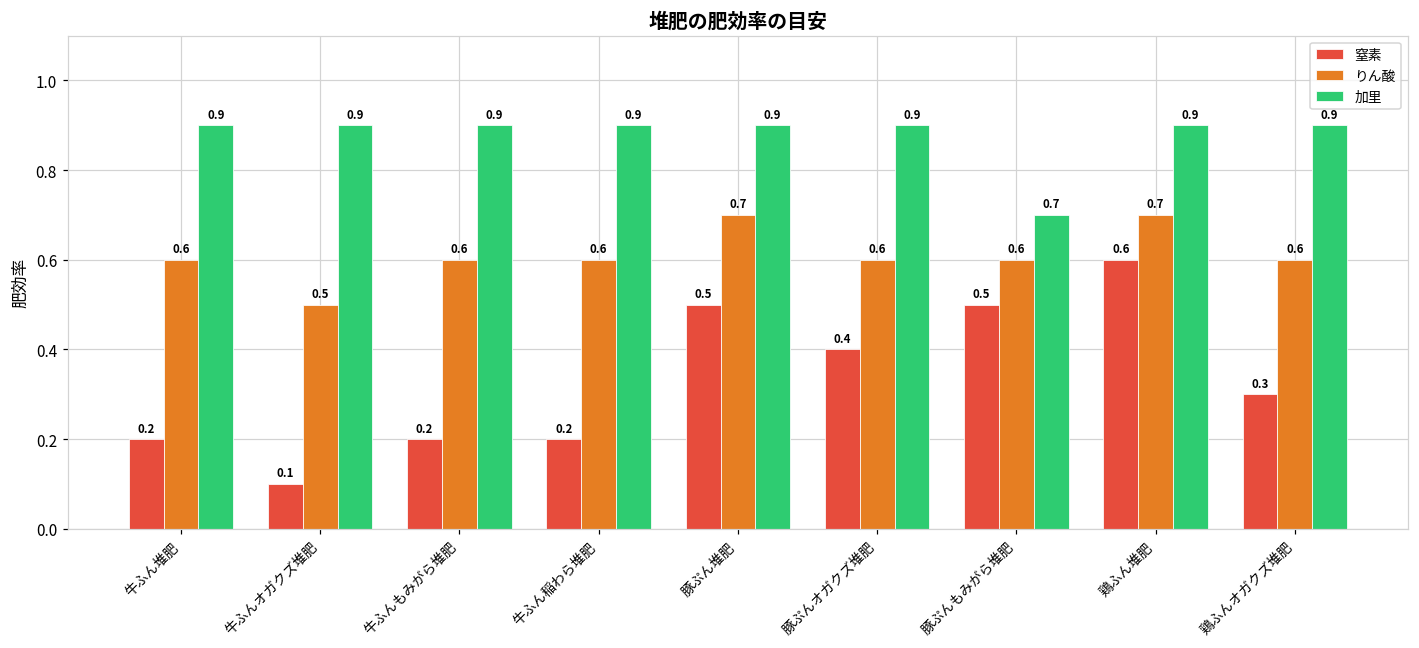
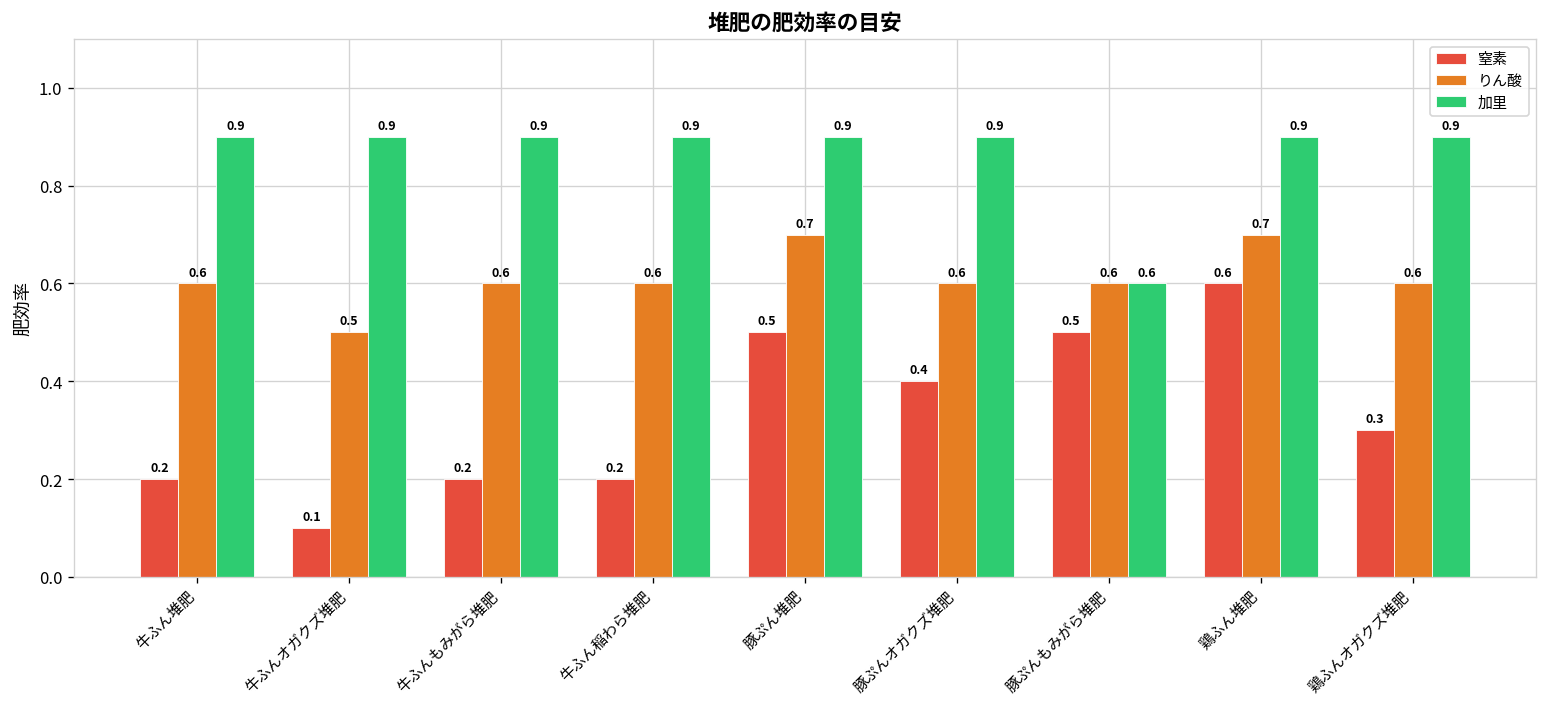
加里, 豚ぷんもみがら堆肥: 0.7 -> 0.6
